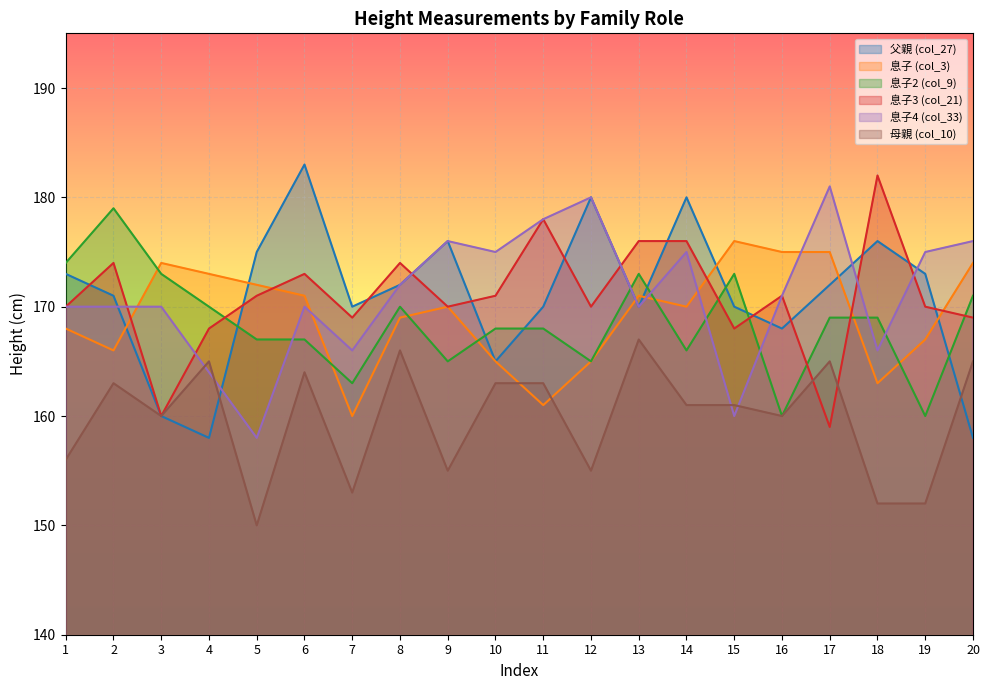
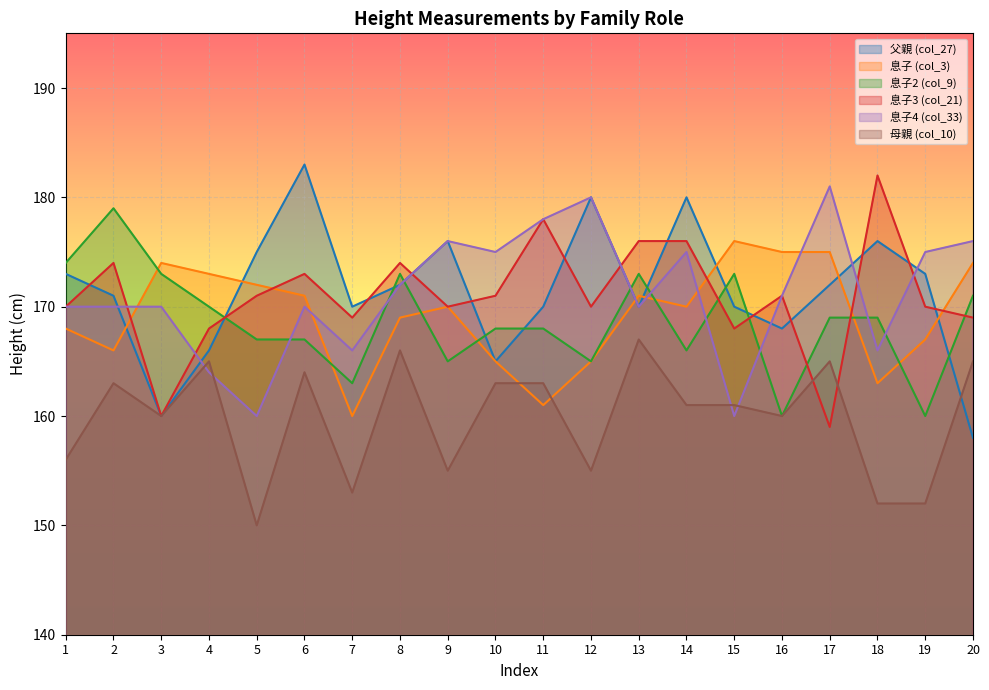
父親 (col_27), 4: 158 -> 166
息子4 (col_33), 5: 158 -> 160
息子2 (col_9), 8: 170 -> 173
